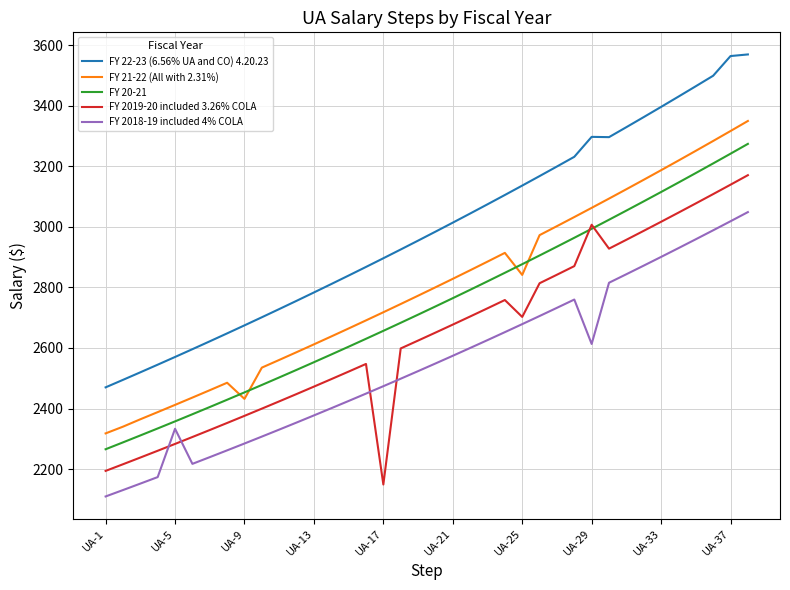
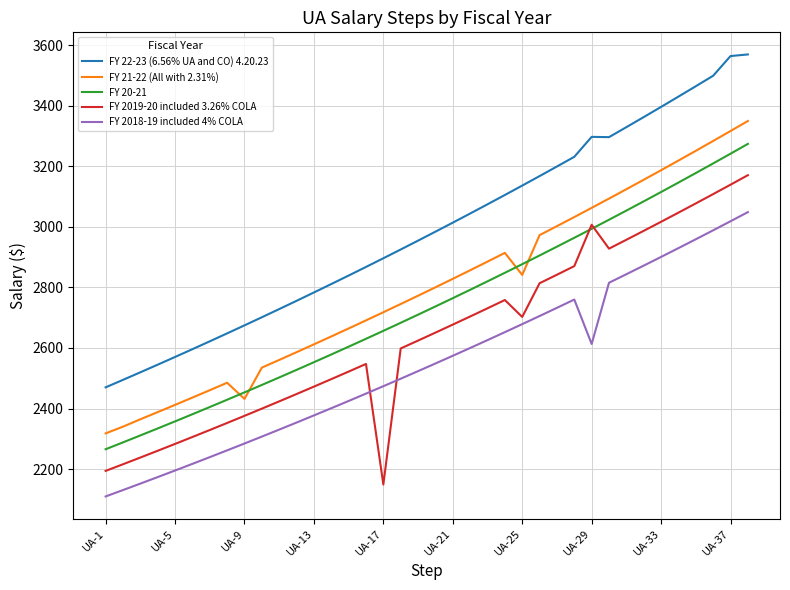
FY 2018-19 included 4% COLA, UA-5: 2330 -> 2200
